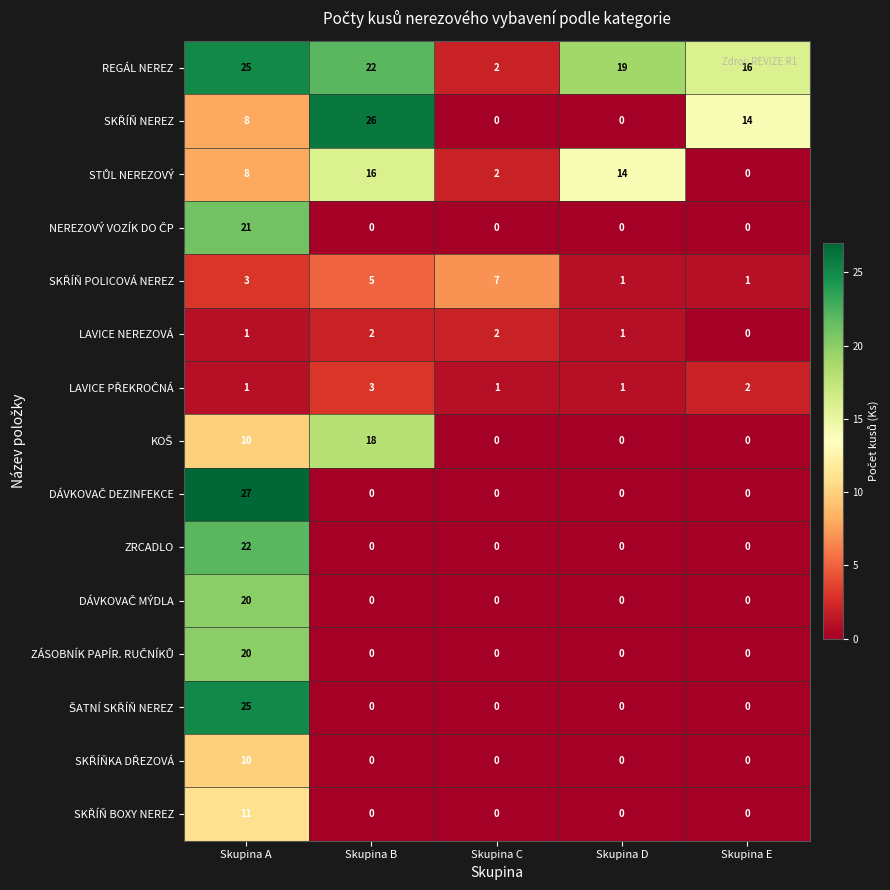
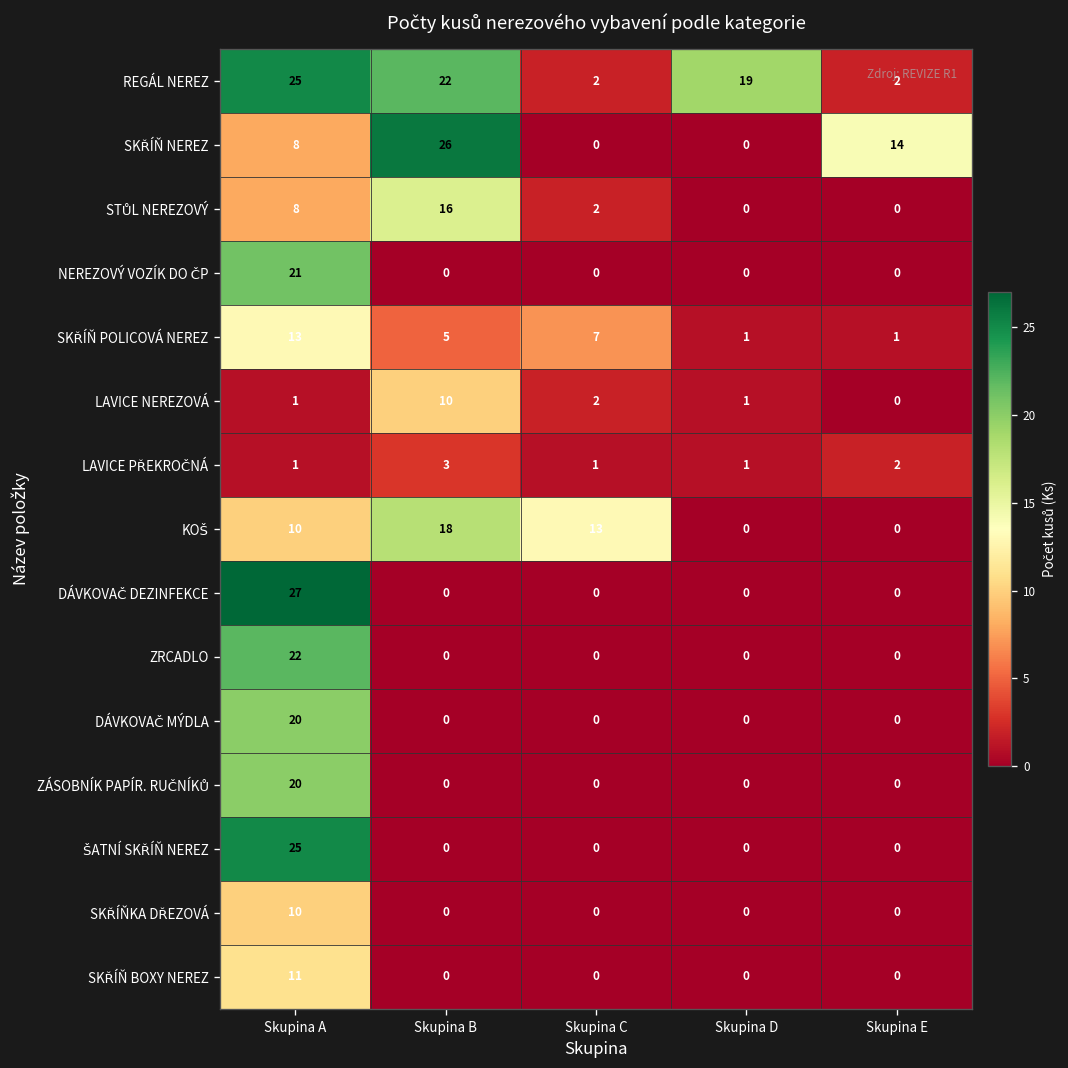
REGÁL NEREZ, Skupina E: 16 -> 2
STŮL NEREZOVÝ, Skupina D: 14 -> 0
SKŘÍŇ POLICOVÁ NEREZ, Skupina A: 3 -> 13
LAVICE NEREZOVÁ, Skupina B: 2 -> 10
KOŠ, Skupina C: 0 -> 13
